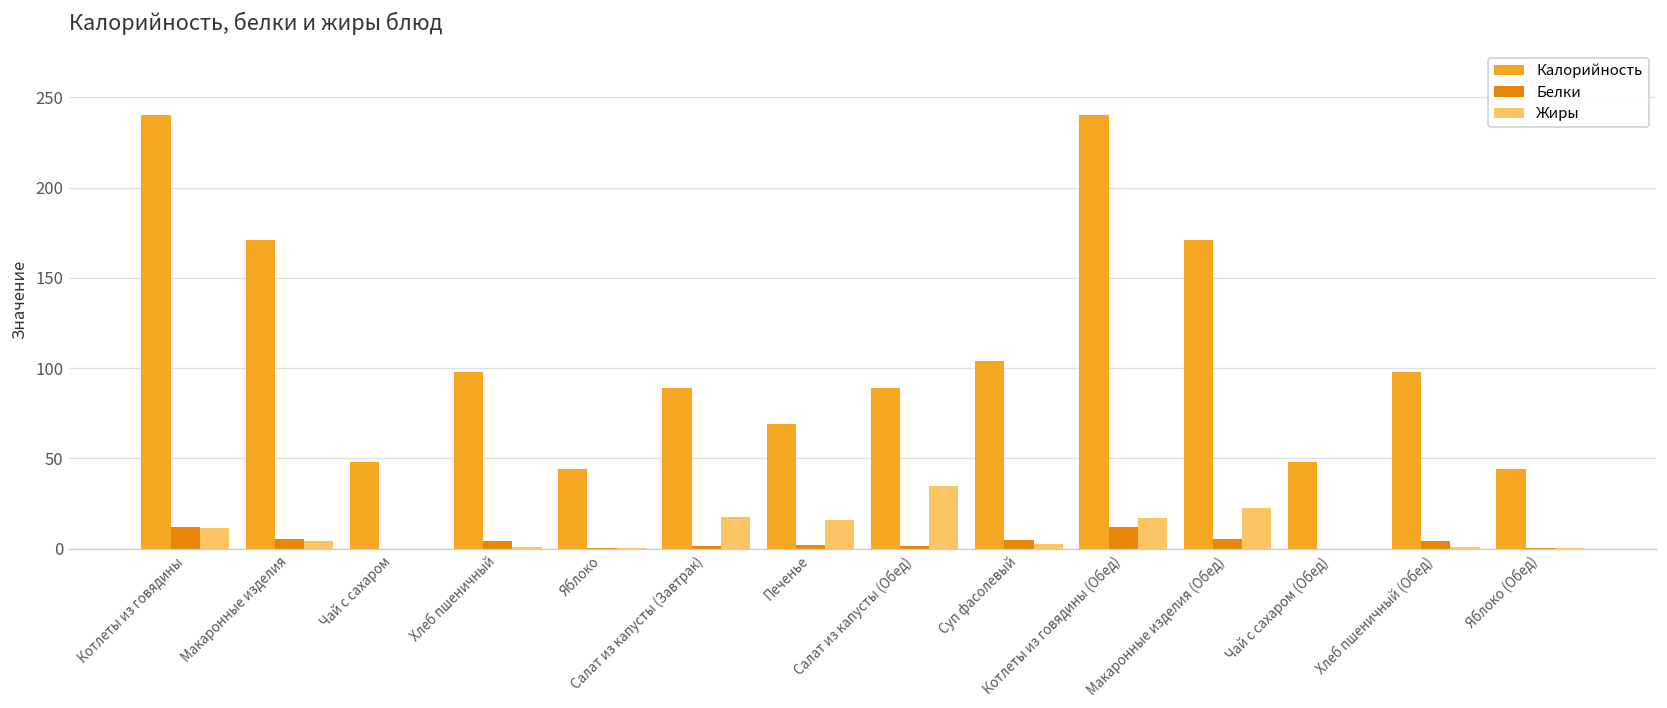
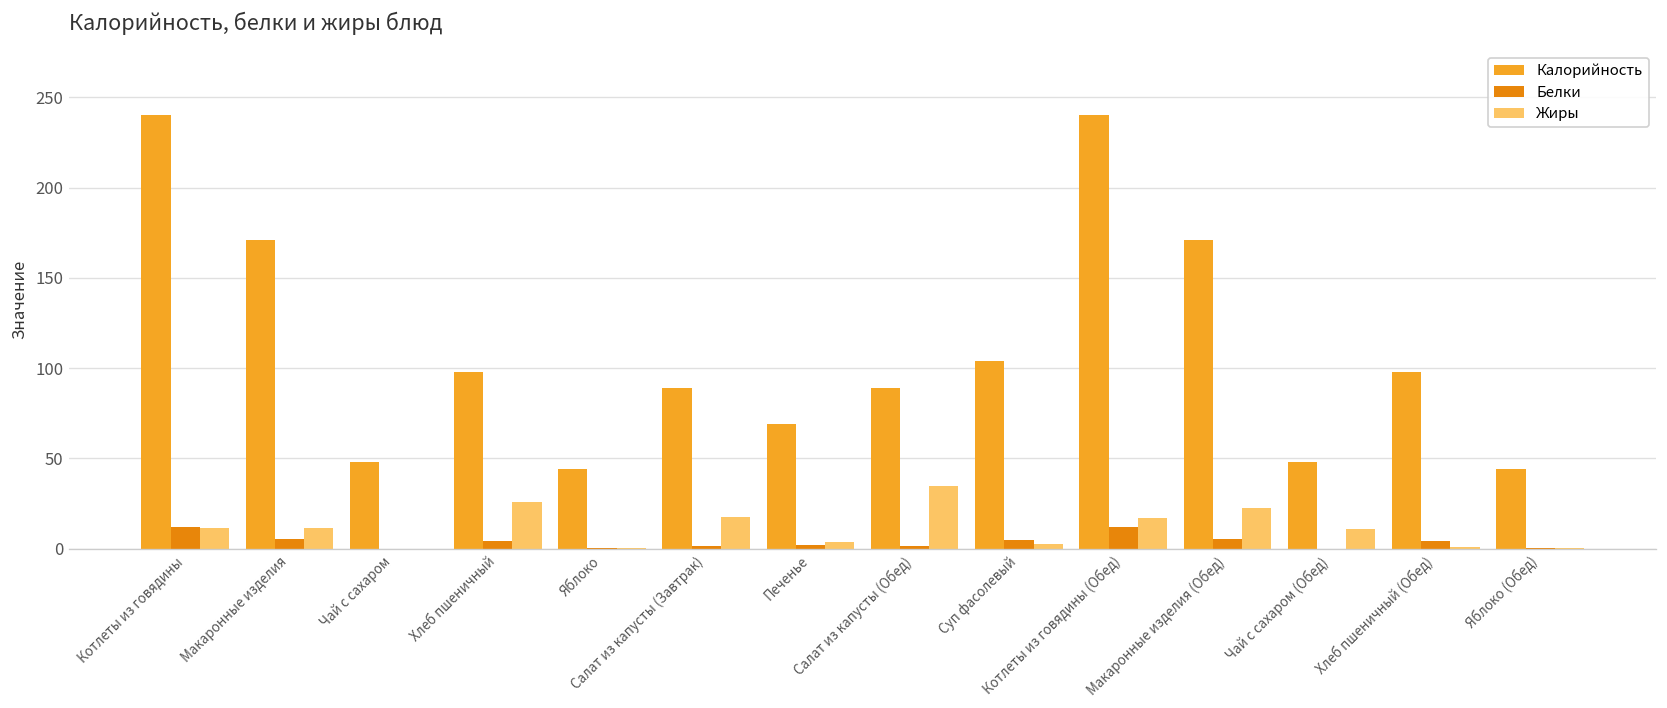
Жиры, Макаронные изделия: 4 -> 11
Жиры, Хлеб пшеничный: 1 -> 26
Жиры, Печенье: 16 -> 4
Жиры, Чай с сахаром (Обед): 0 -> 11
